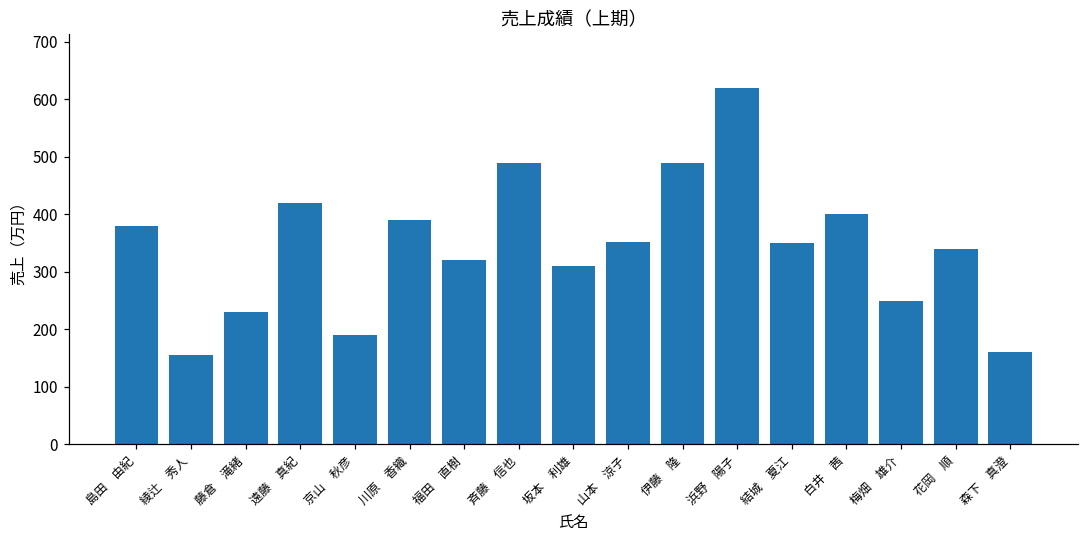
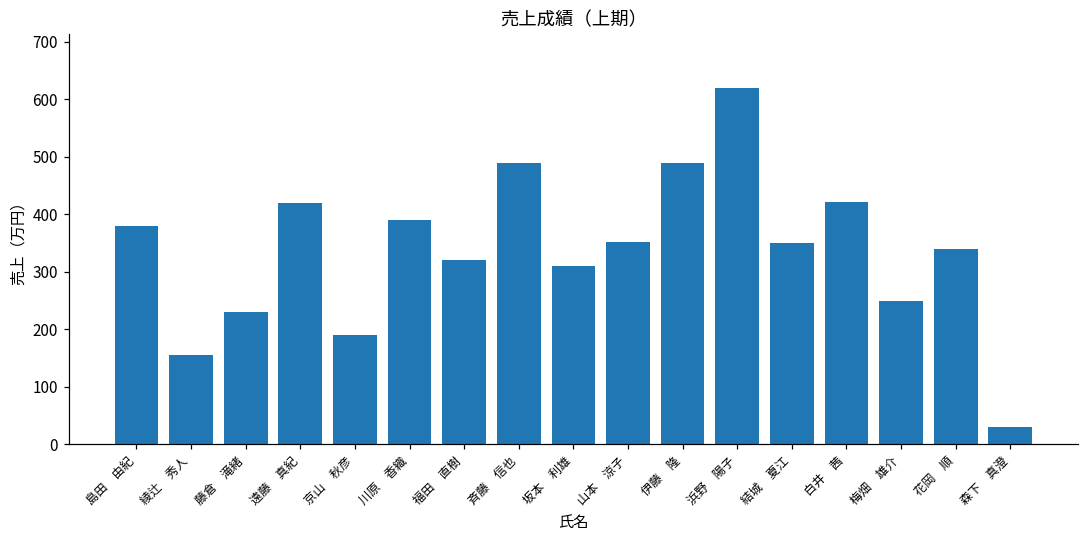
白井 茜: 400 -> 420
森下 真澄: 160 -> 30
